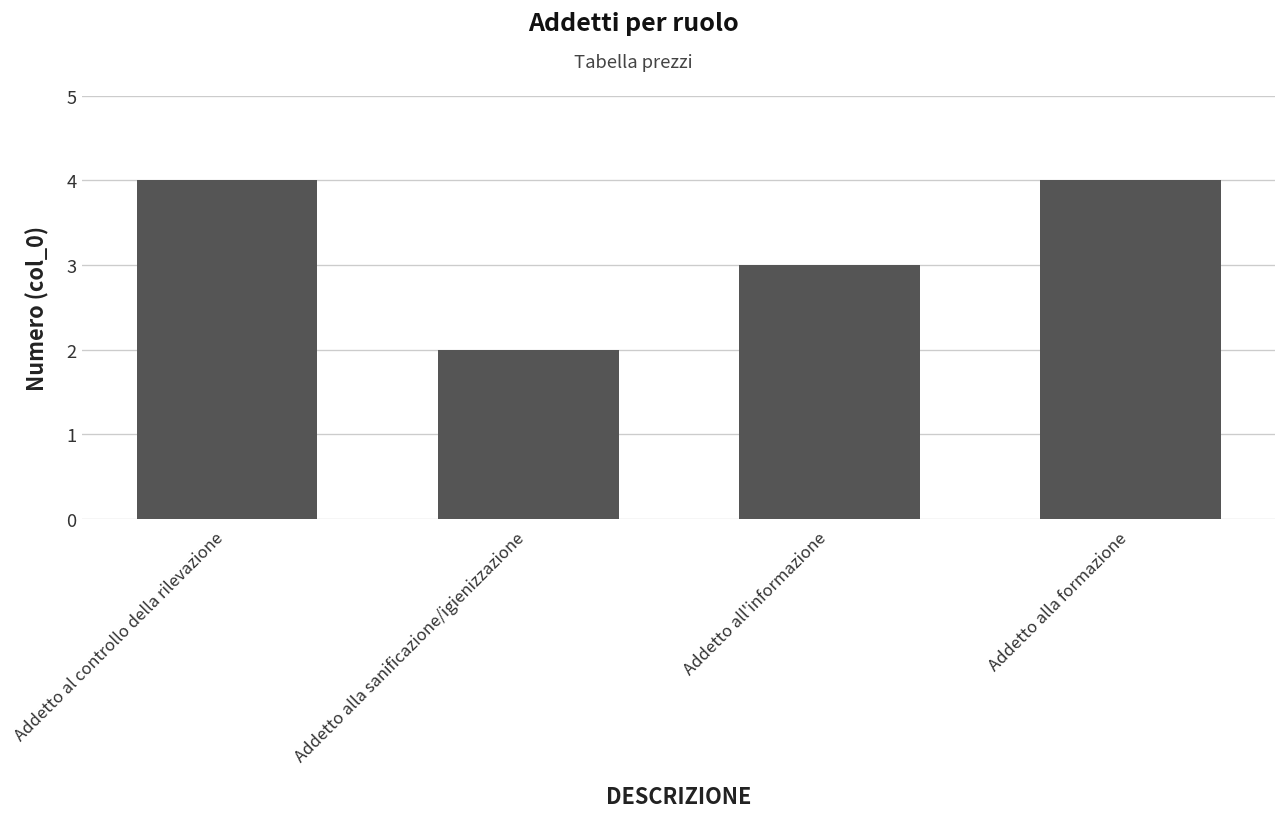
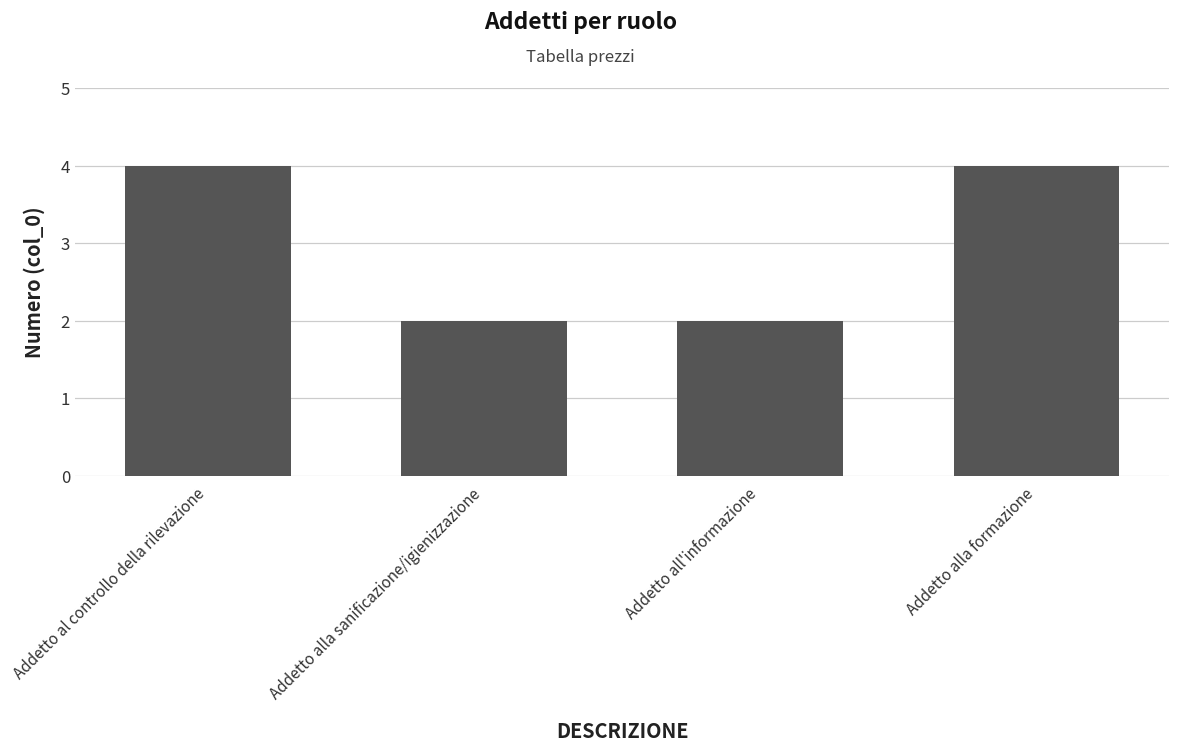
Addetto all'informazione: 3 -> 2
